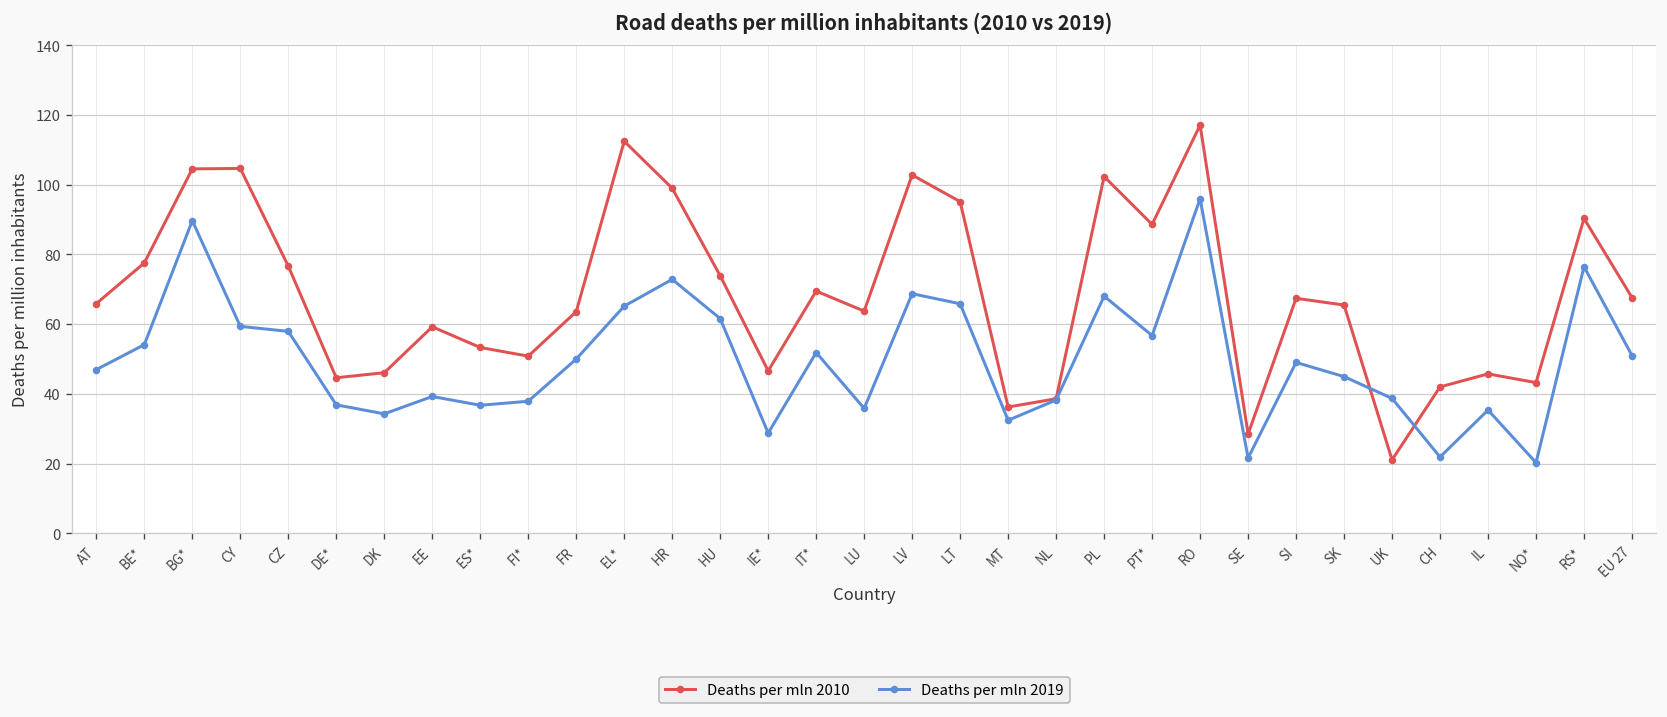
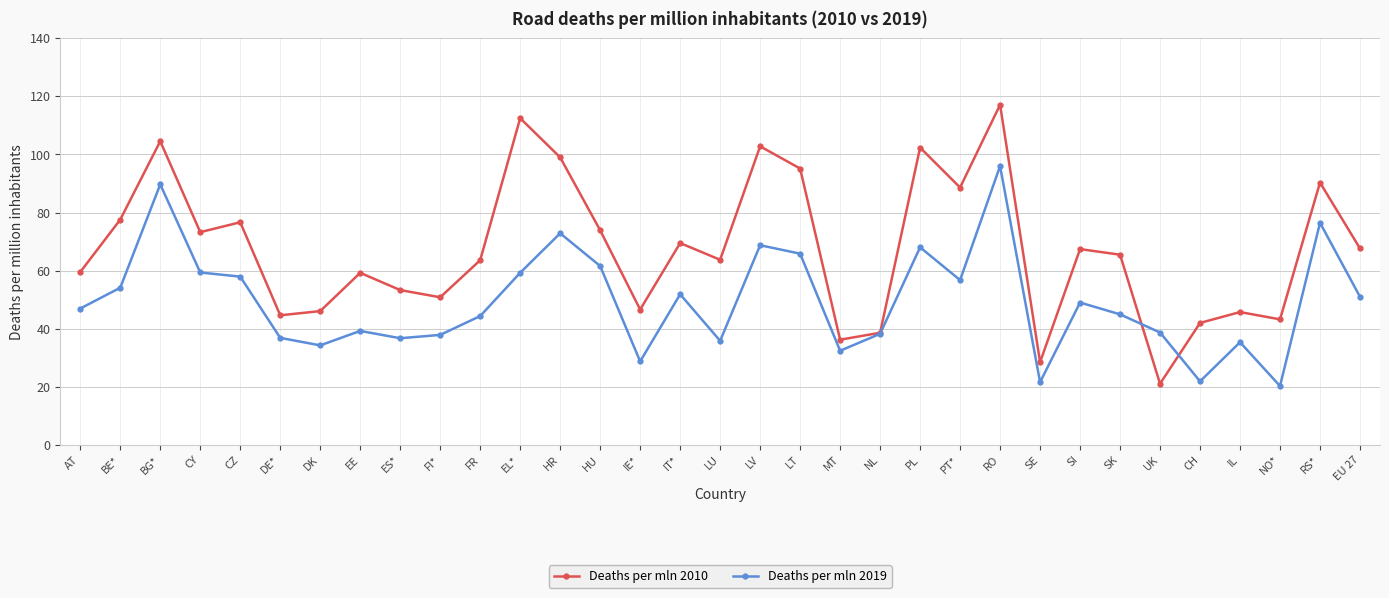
Deaths per mln 2010, AT: 66 -> 60
Deaths per mln 2010, CY: 105 -> 73
Deaths per mln 2019, FR: 50 -> 44
Deaths per mln 2019, EL*: 65 -> 59
